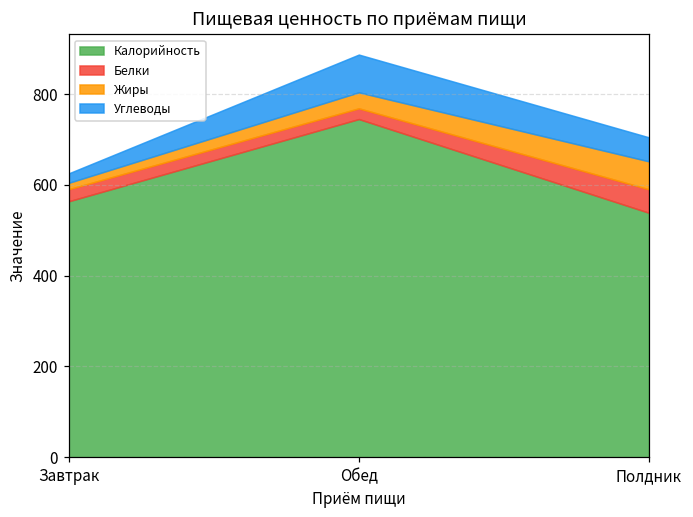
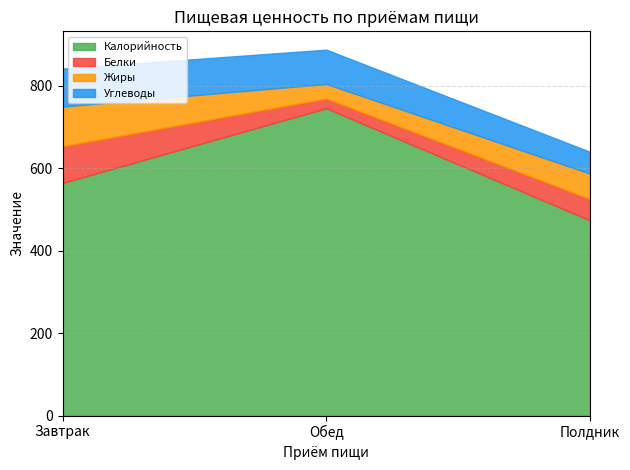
Белки, Завтрак: 30 -> 90
Жиры, Завтрак: 10 -> 100
Углеводы, Завтрак: 20 -> 90
Калорийность, Полдник: 540 -> 470
